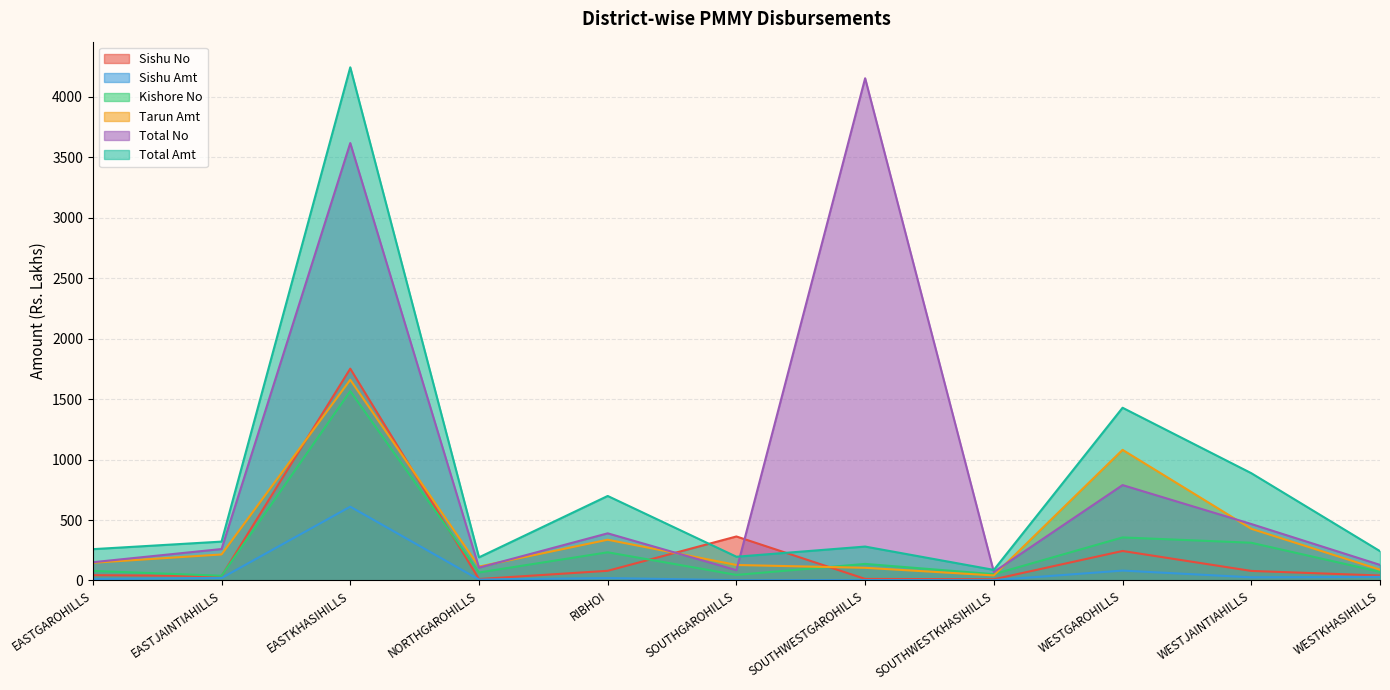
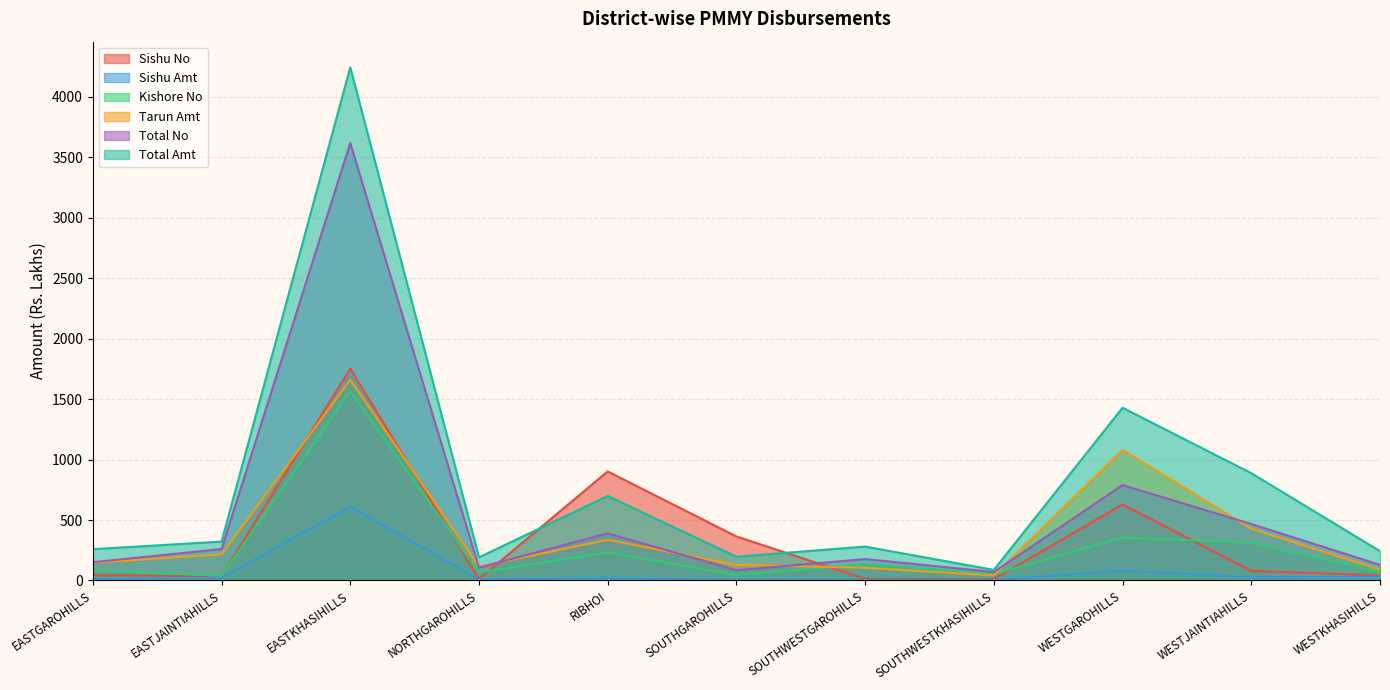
Sishu No, RIBHOI: 80 -> 900
Total No, SOUTHWESTGAROHILLS: 4150 -> 180
Sishu No, WESTGAROHILLS: 240 -> 630
